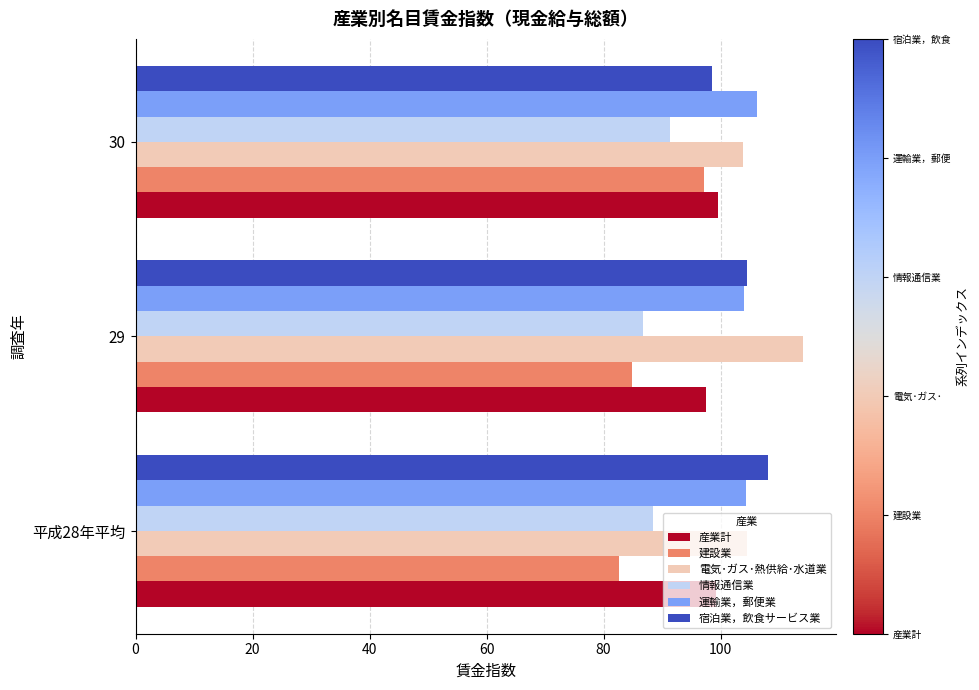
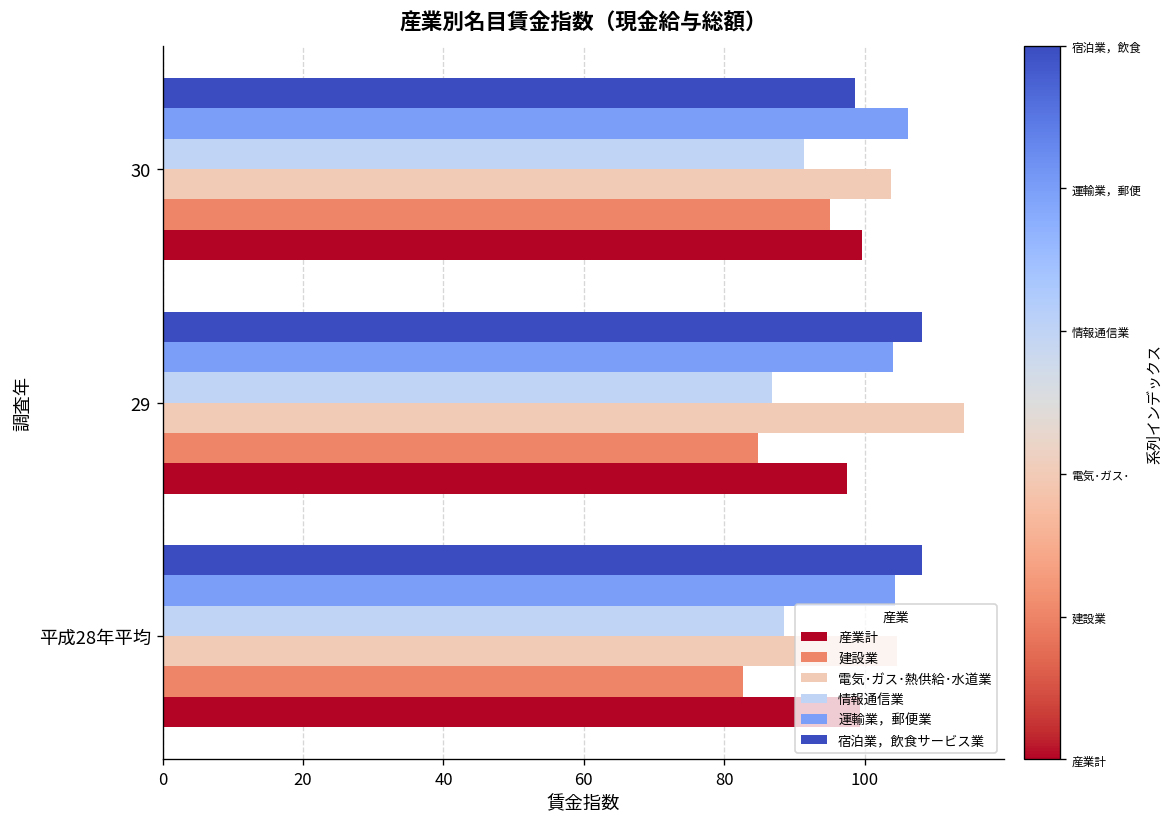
建設業, 30: 97 -> 95
宿泊業，飲食サービス業, 29: 105 -> 108
